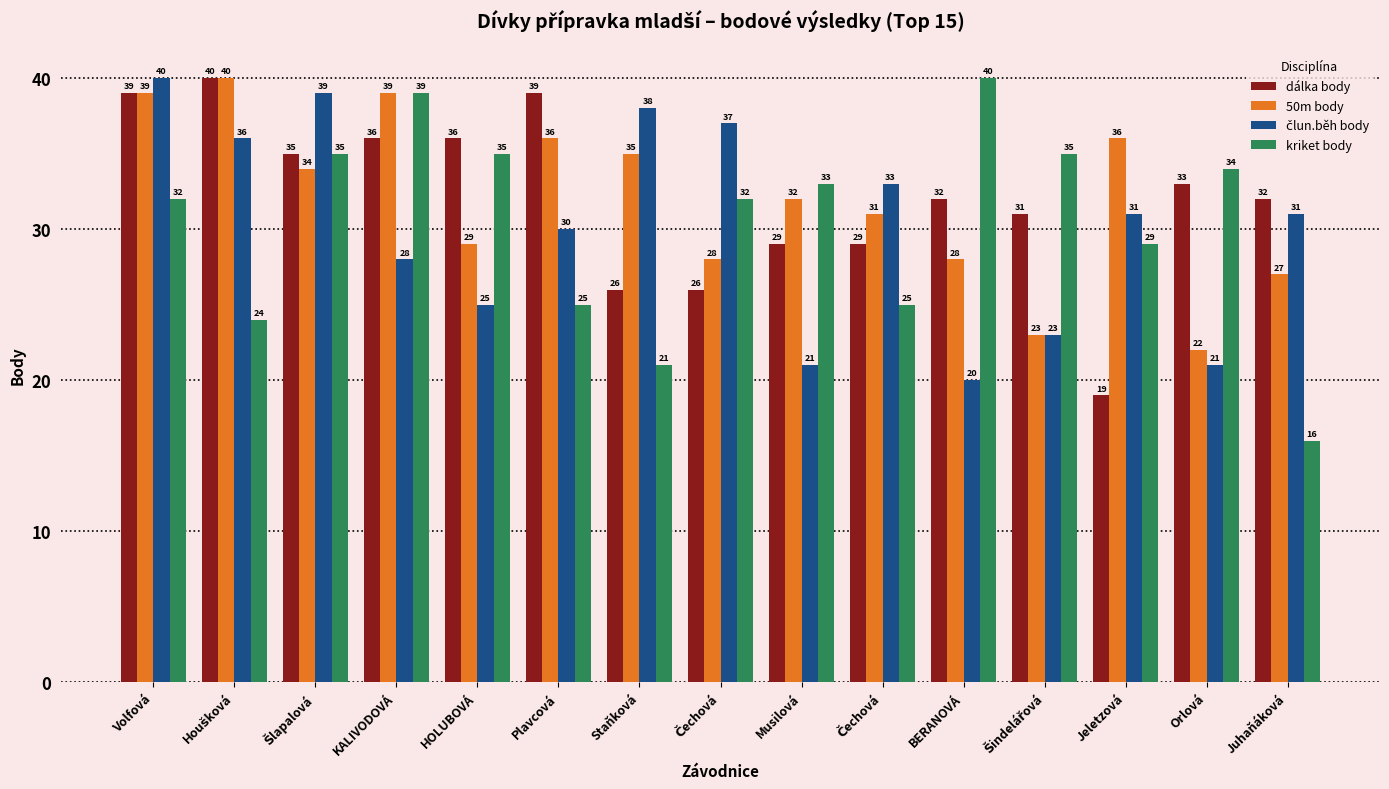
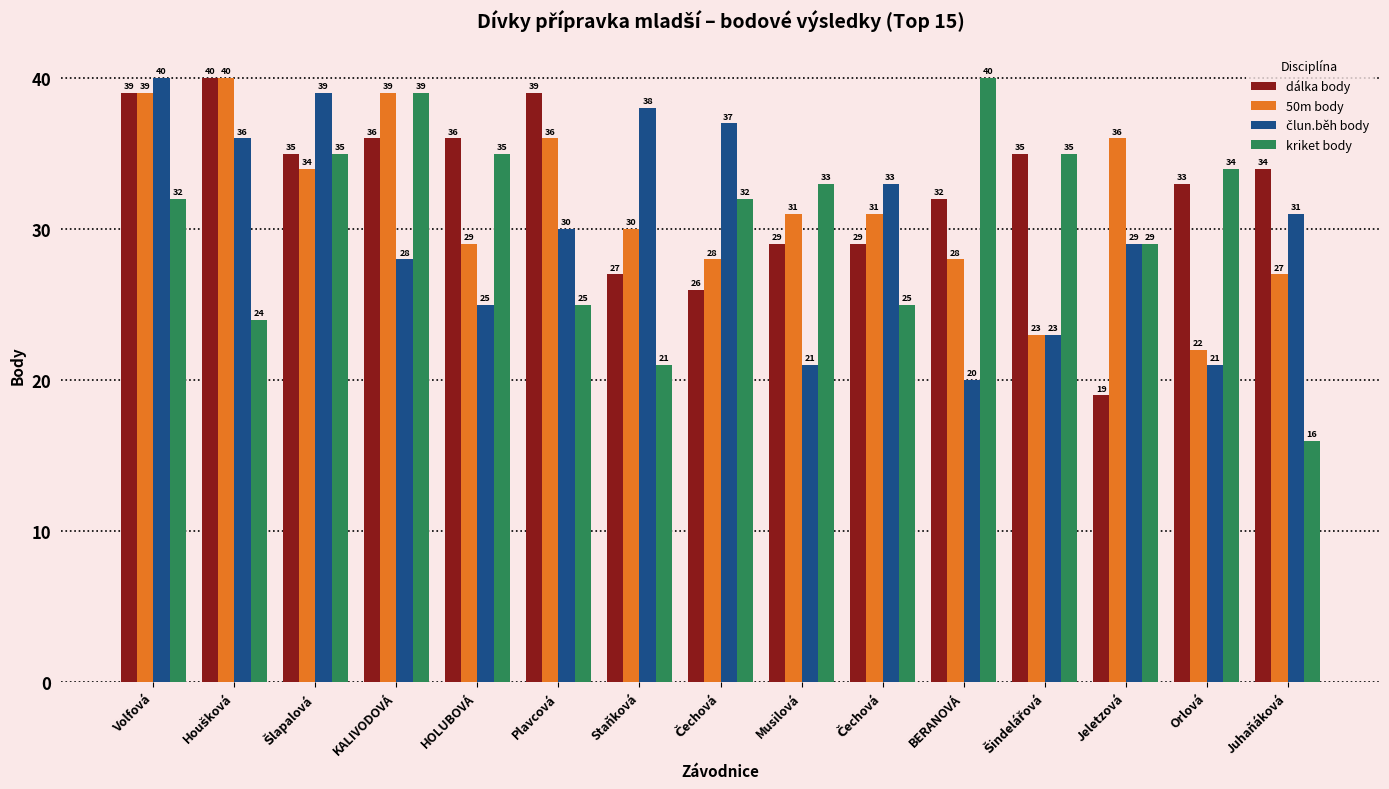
dálka body, Staňková: 26 -> 27
50m body, Staňková: 35 -> 30
50m body, Musilová: 32 -> 31
dálka body, Šindelářová: 31 -> 35
člun.běh body, Jeletzová: 31 -> 29
dálka body, Juhaňáková: 32 -> 34
